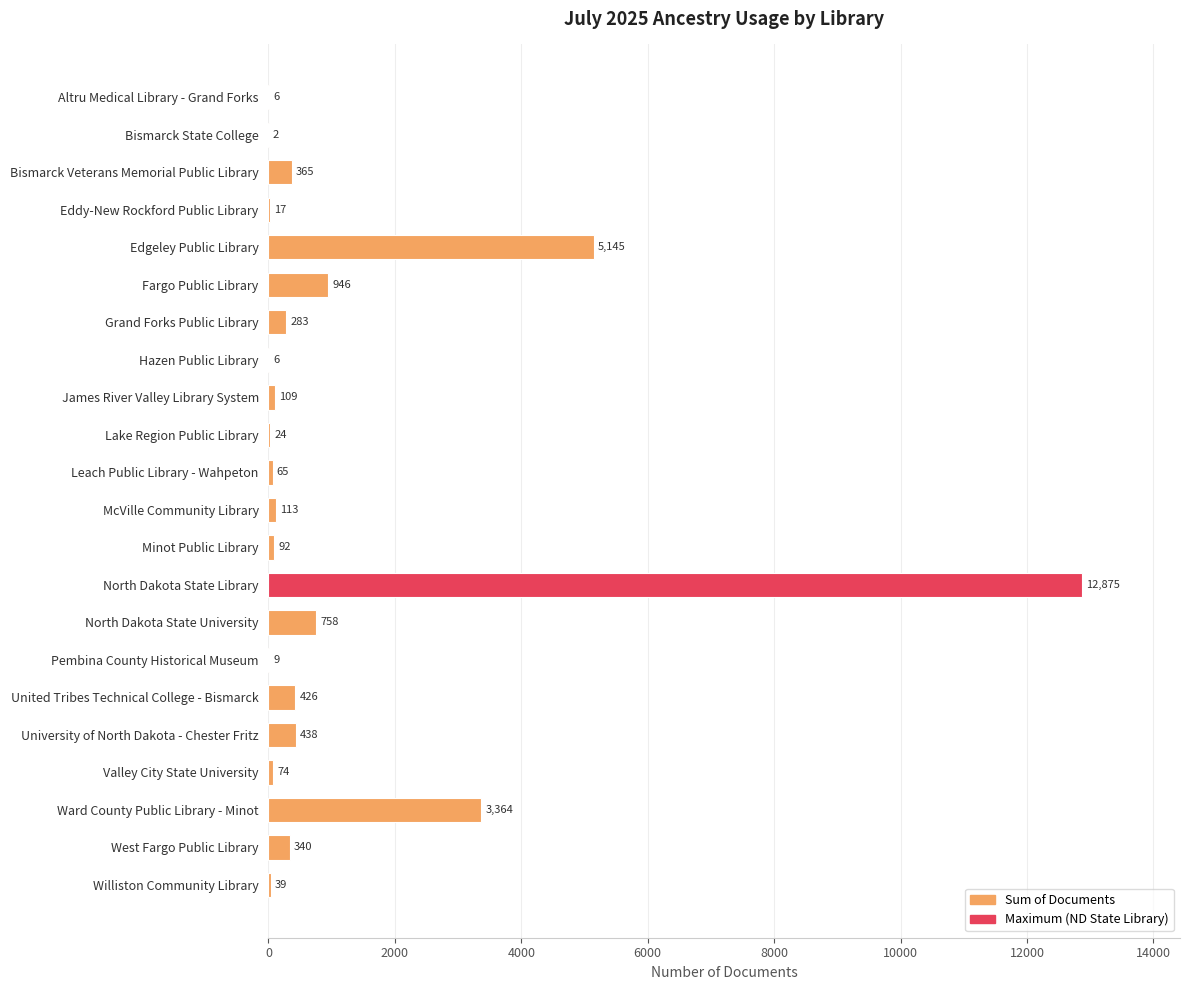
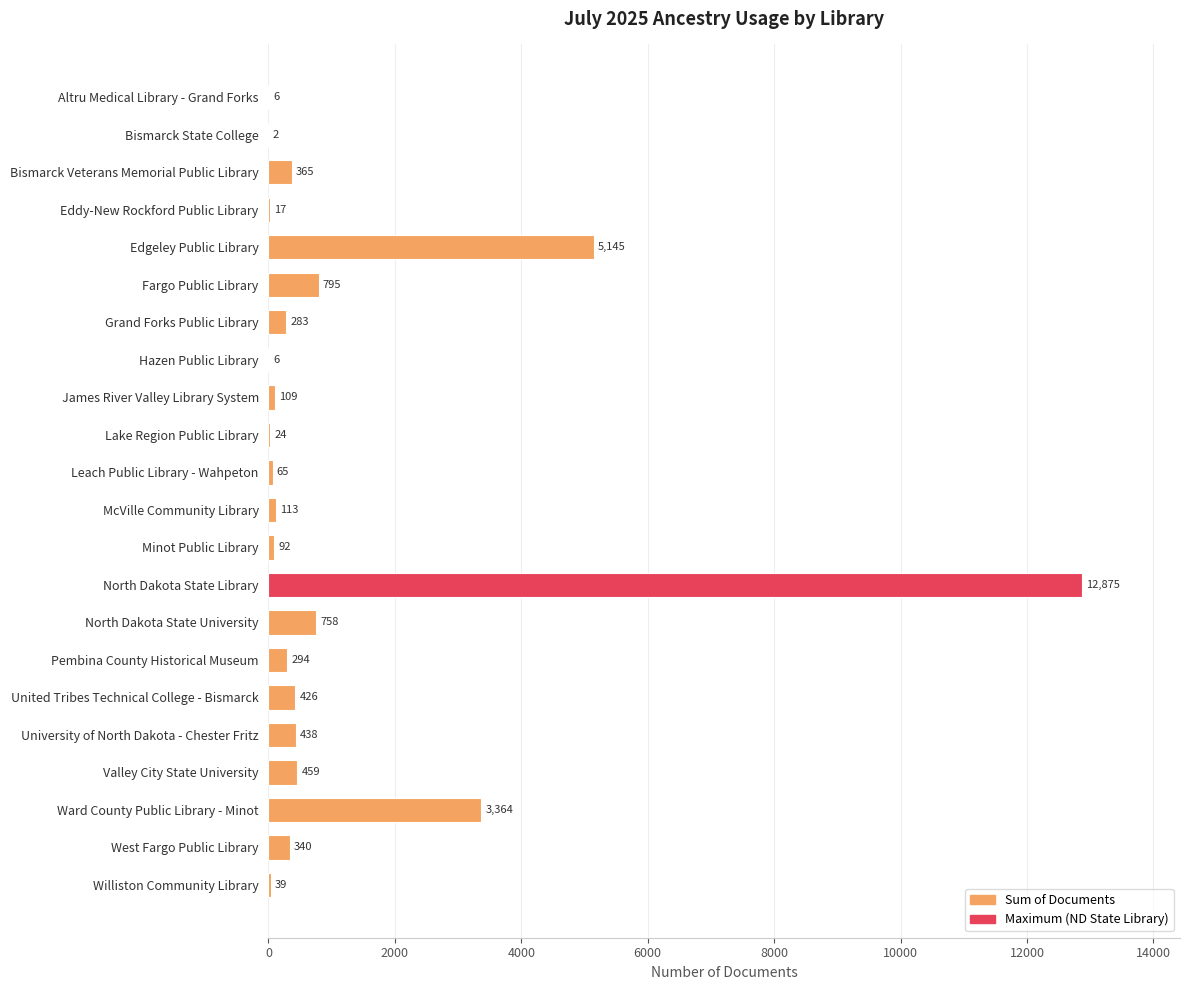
Fargo Public Library: 946 -> 795
Pembina County Historical Museum: 9 -> 294
Valley City State University: 74 -> 459
